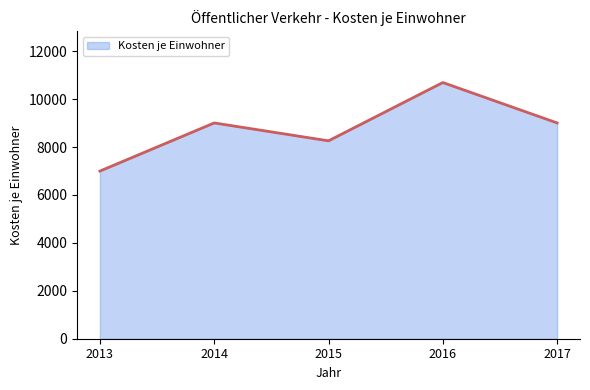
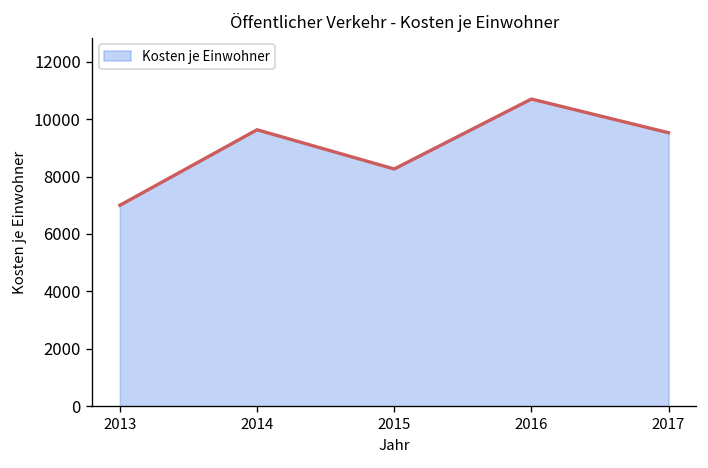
2014: 9000 -> 9600
2017: 9000 -> 9500
